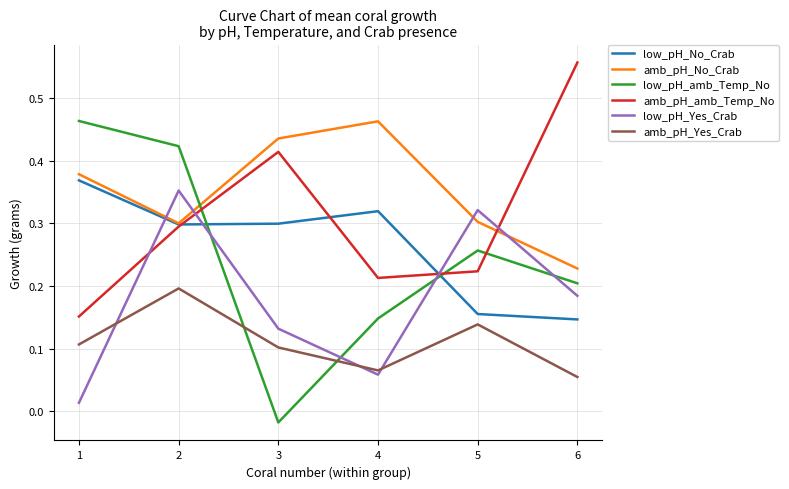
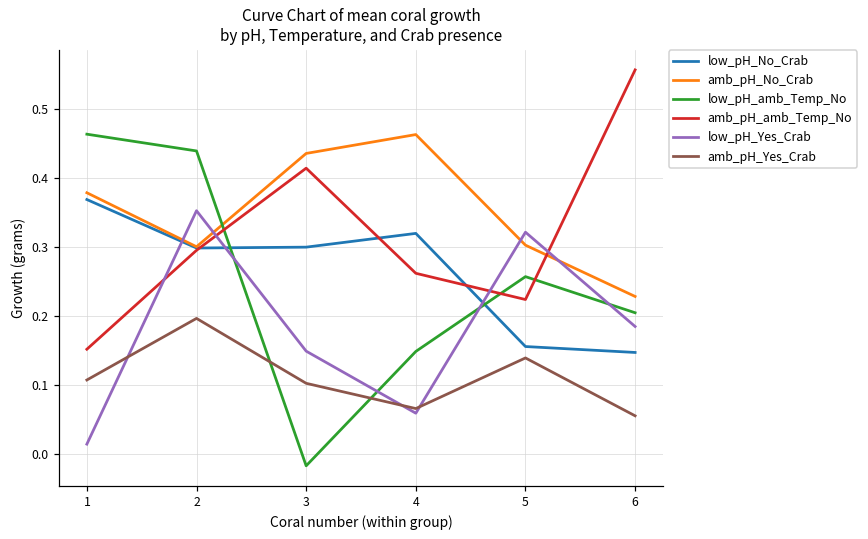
low_pH_amb_Temp_No, 2: 0.42 -> 0.44
low_pH_Yes_Crab, 3: 0.13 -> 0.15
amb_pH_amb_Temp_No, 4: 0.21 -> 0.26
